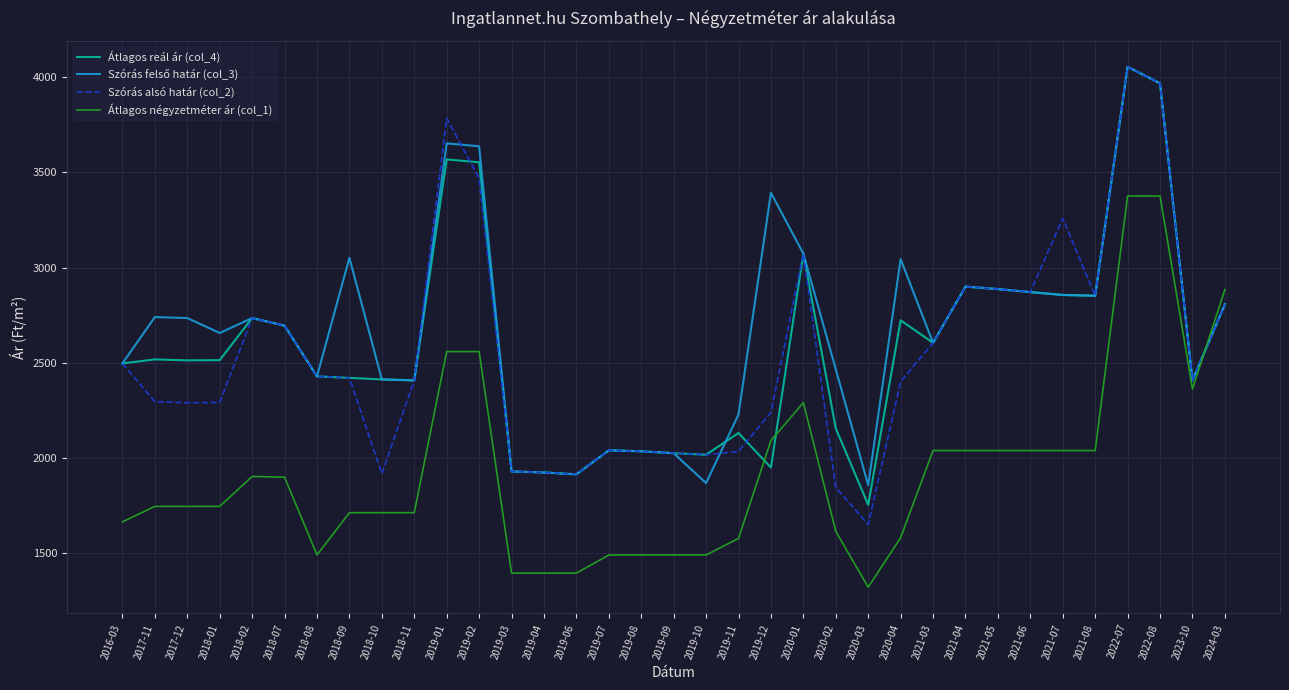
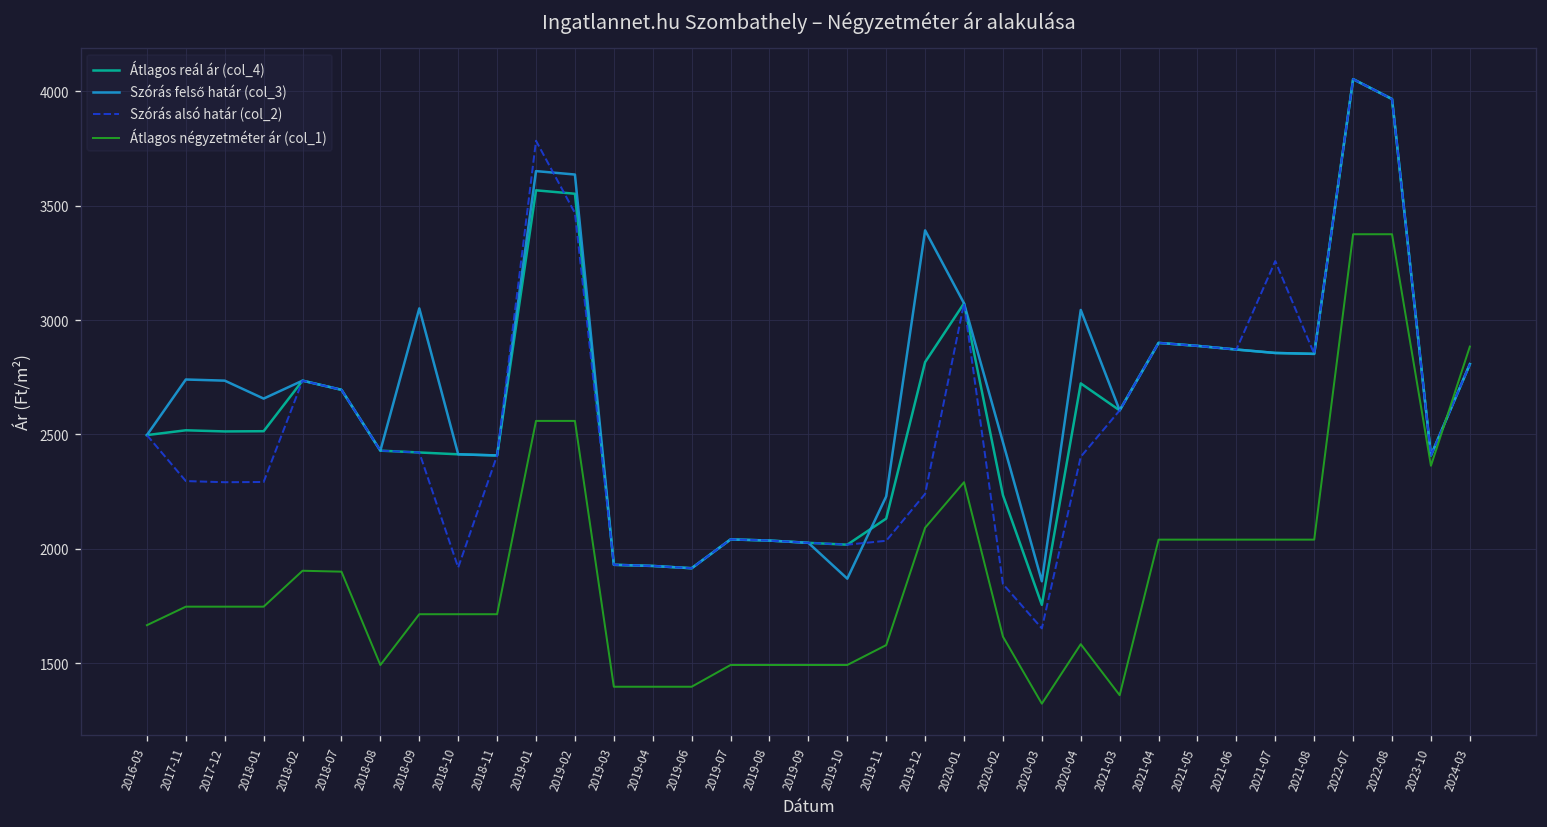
Átlagos reál ár (col_4), 2019-12: 1950 -> 2820
Átlagos reál ár (col_4), 2020-02: 2160 -> 2230
Átlagos négyzetméter ár (col_1), 2021-03: 2040 -> 1360
